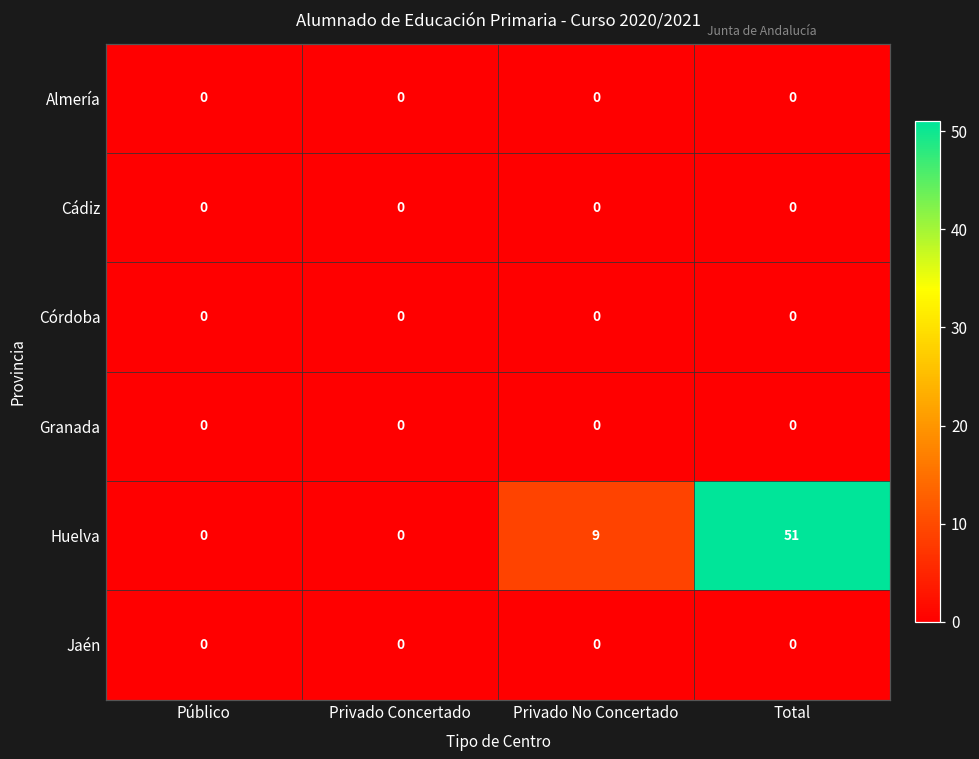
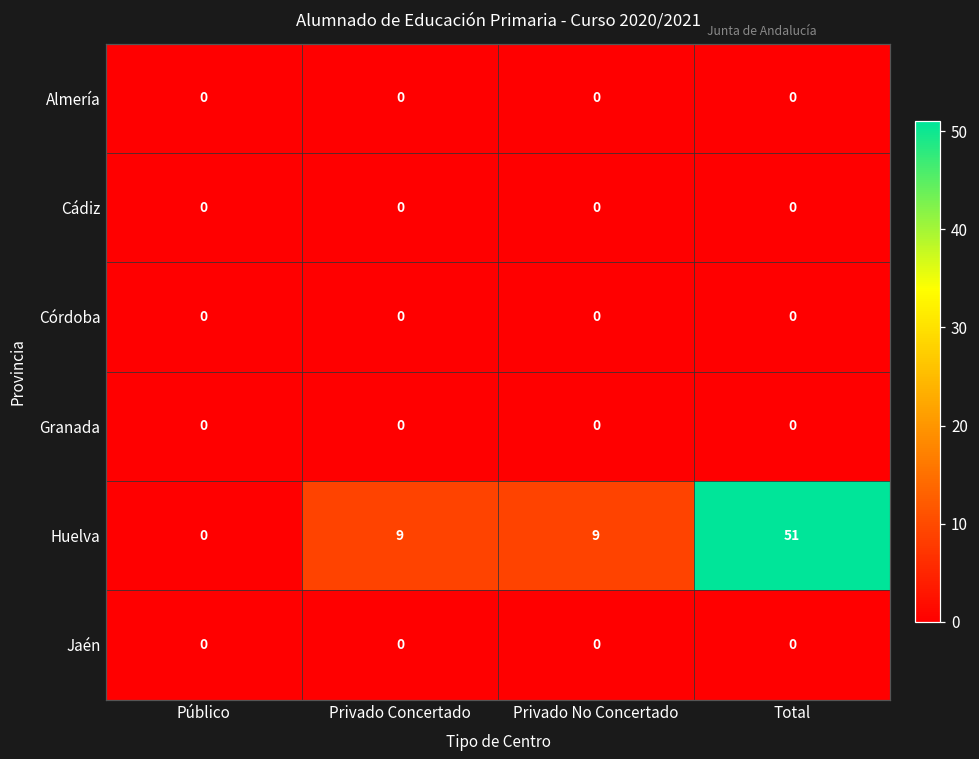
Huelva, Privado Concertado: 0 -> 9
